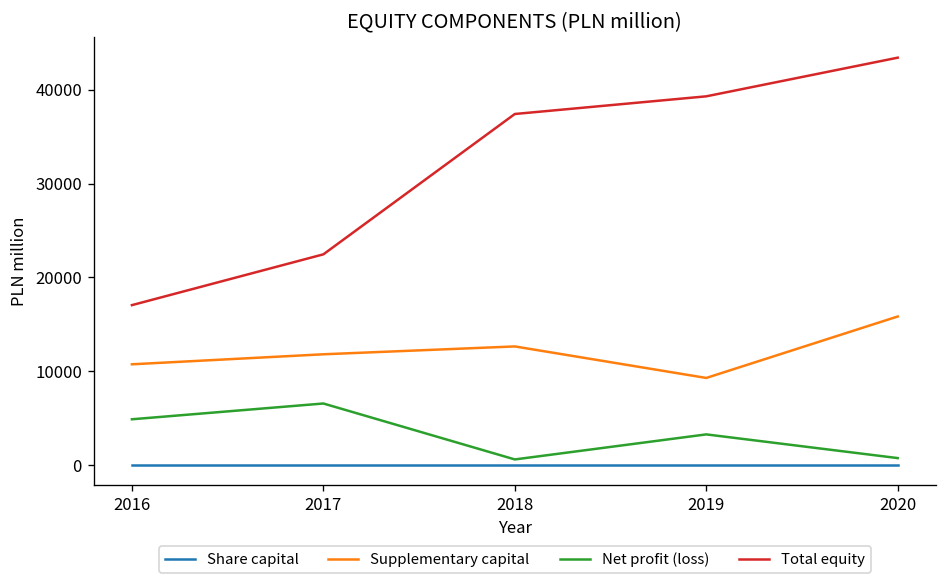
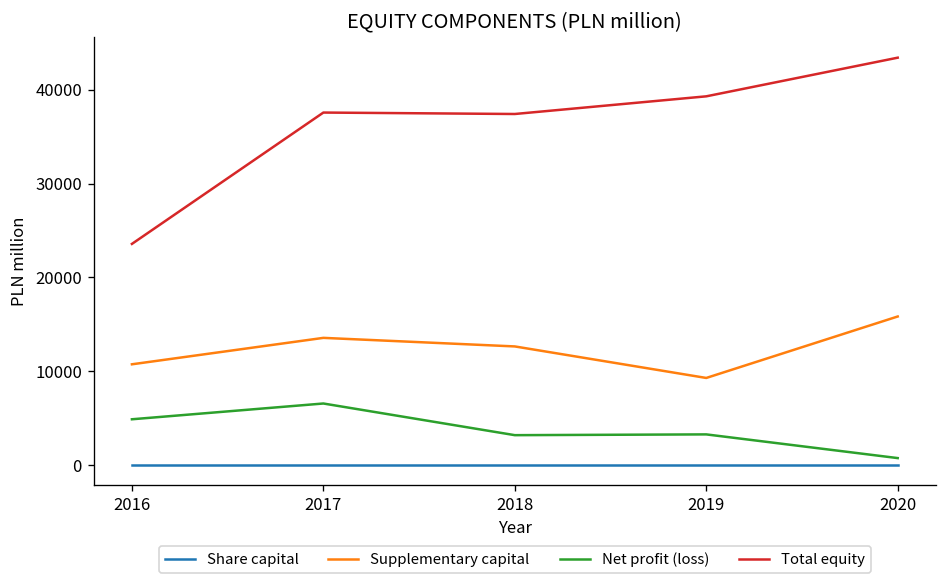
Total equity, 2016: 17000 -> 24000
Supplementary capital, 2017: 12000 -> 14000
Total equity, 2017: 22000 -> 38000
Net profit (loss), 2018: 1000 -> 3000
